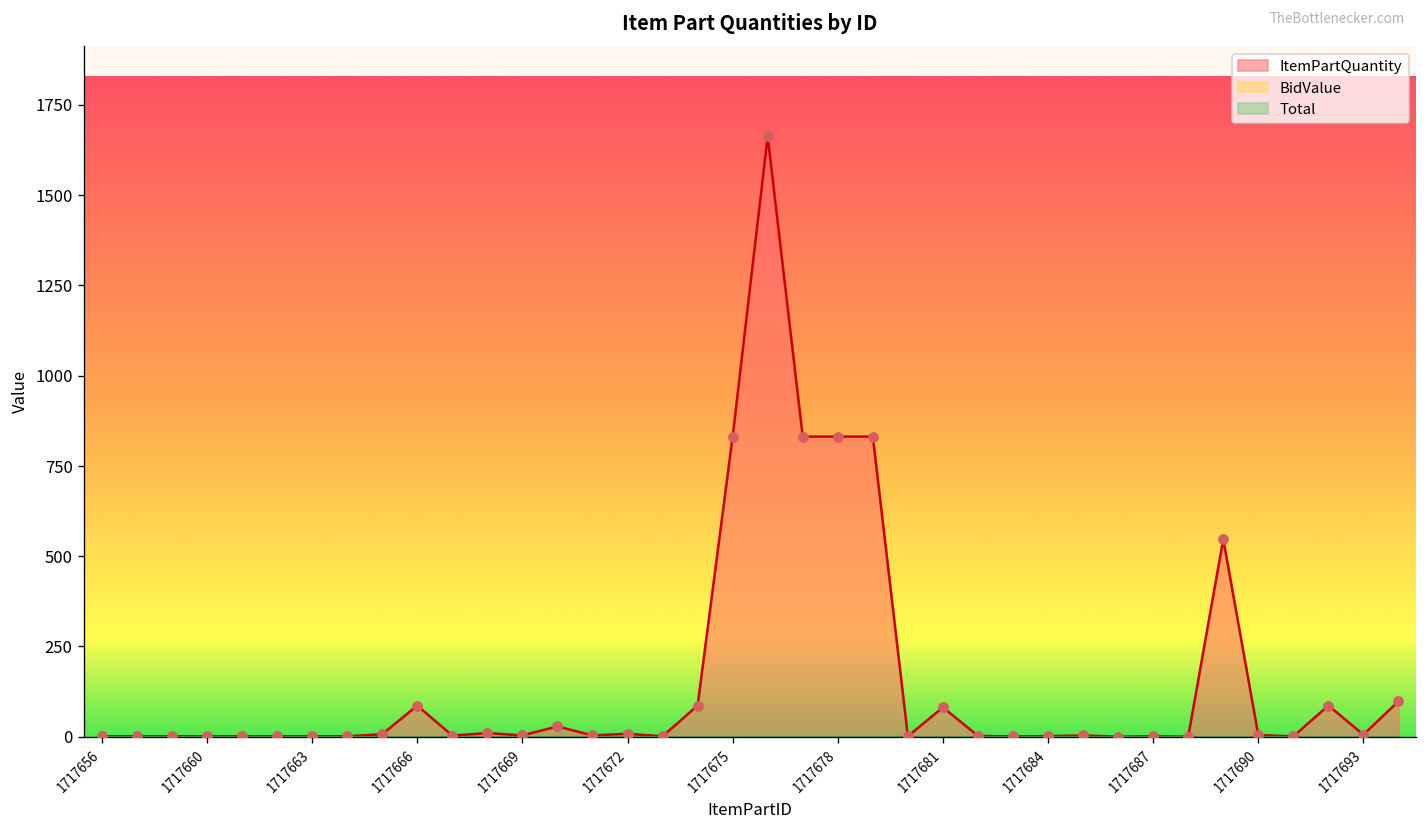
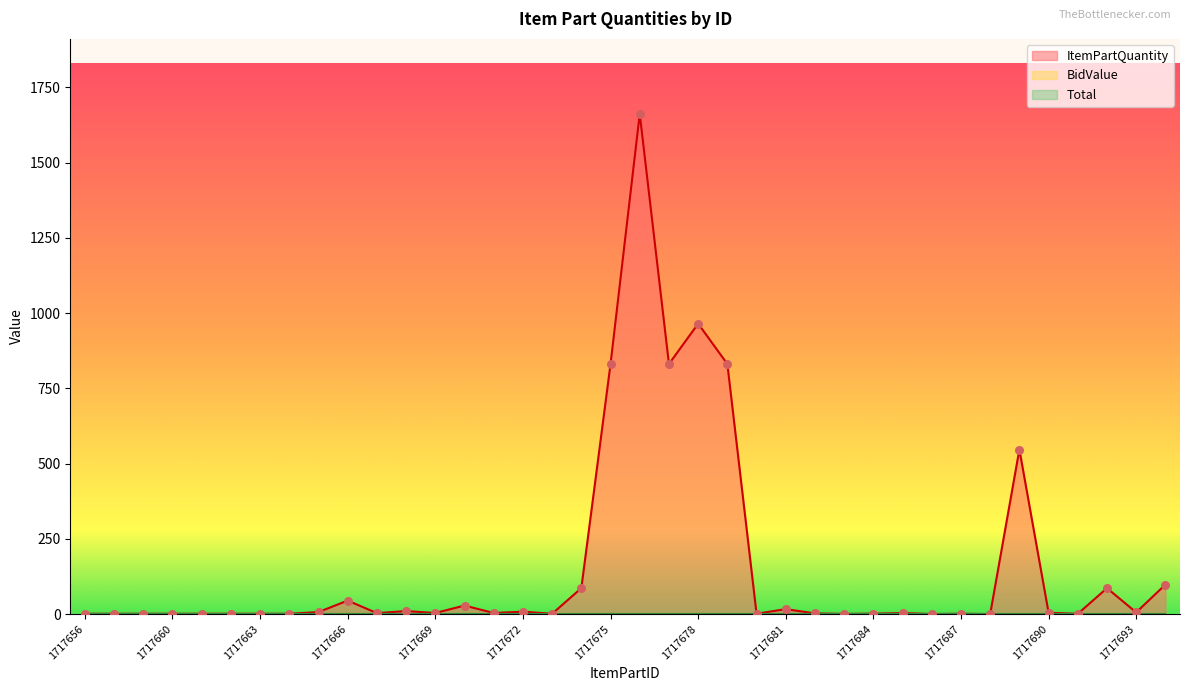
ItemPartQuantity, 1717666: 90 -> 40
ItemPartQuantity, 1717678: 830 -> 970
ItemPartQuantity, 1717681: 80 -> 20
